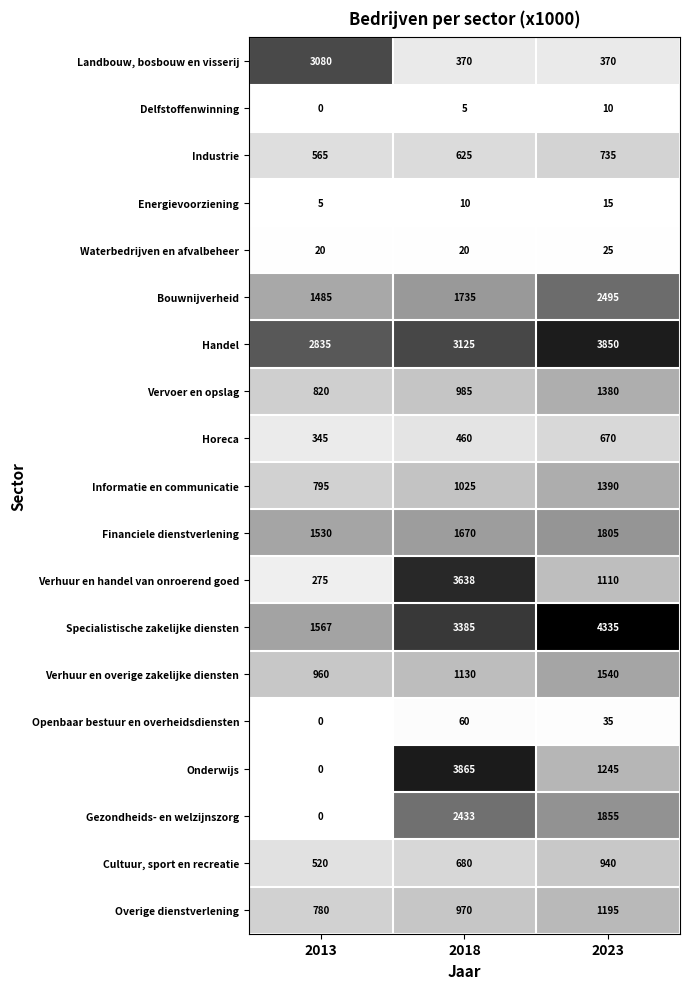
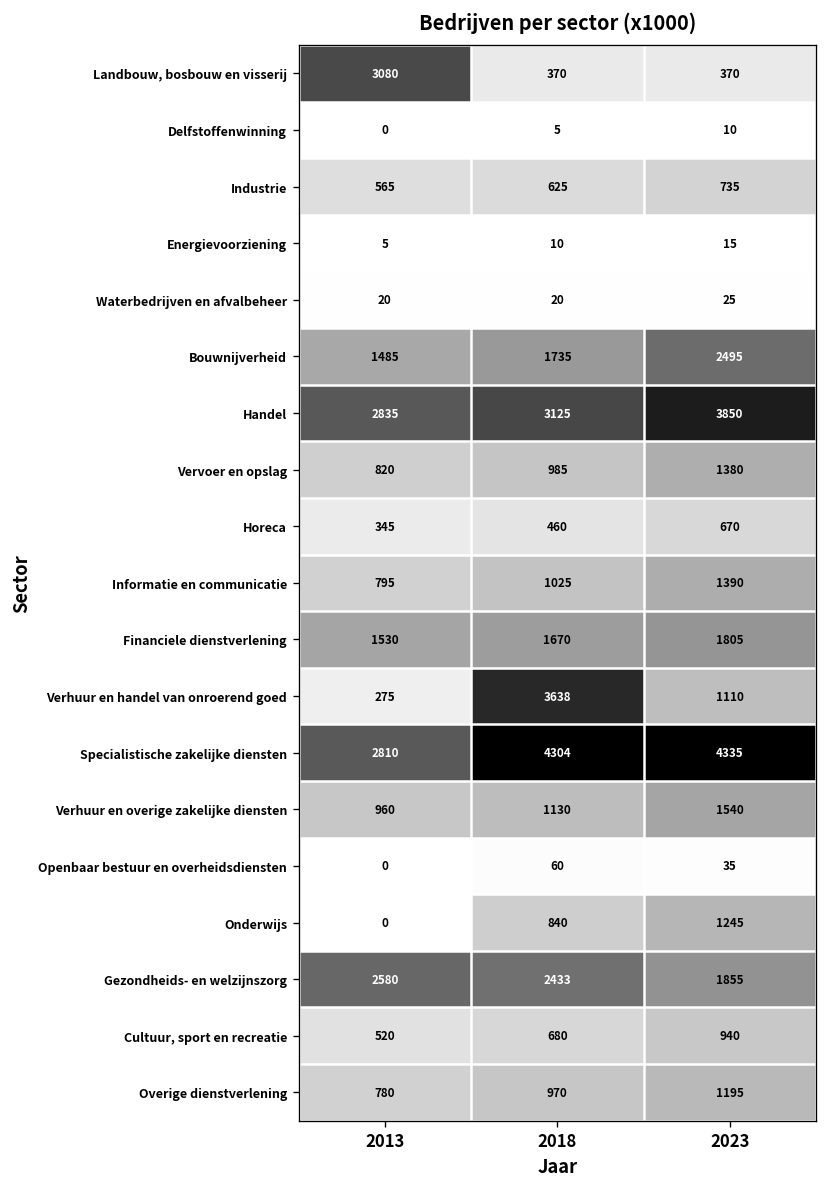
Specialistische zakelijke diensten, 2013: 1567 -> 2810
Specialistische zakelijke diensten, 2018: 3385 -> 4304
Onderwijs, 2018: 3865 -> 840
Gezondheids- en welzijnszorg, 2013: 0 -> 2580
